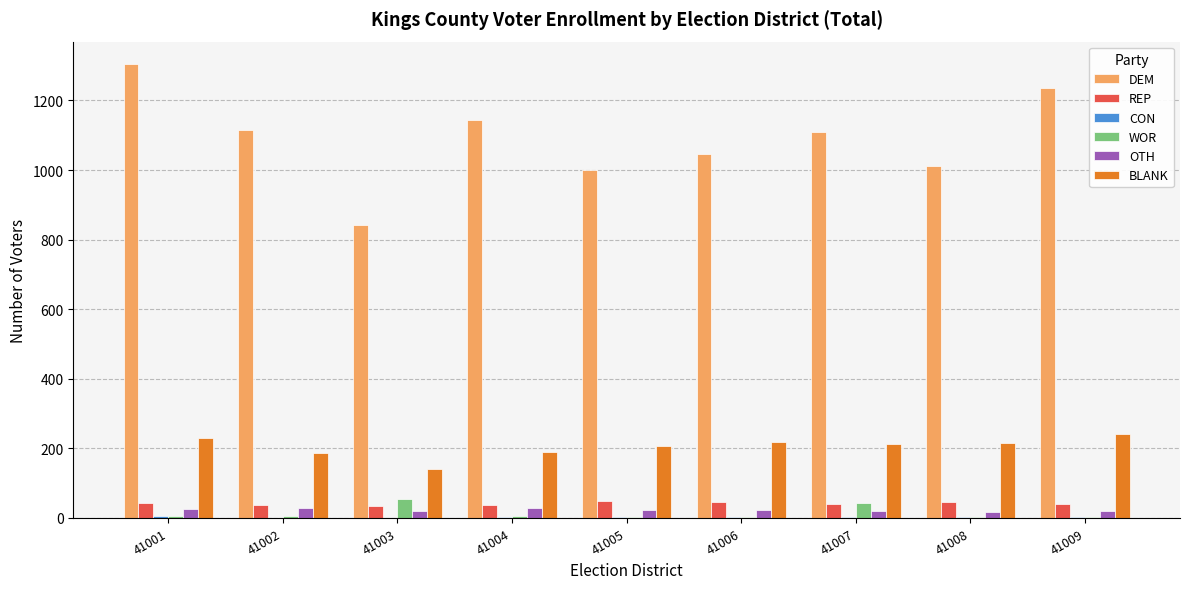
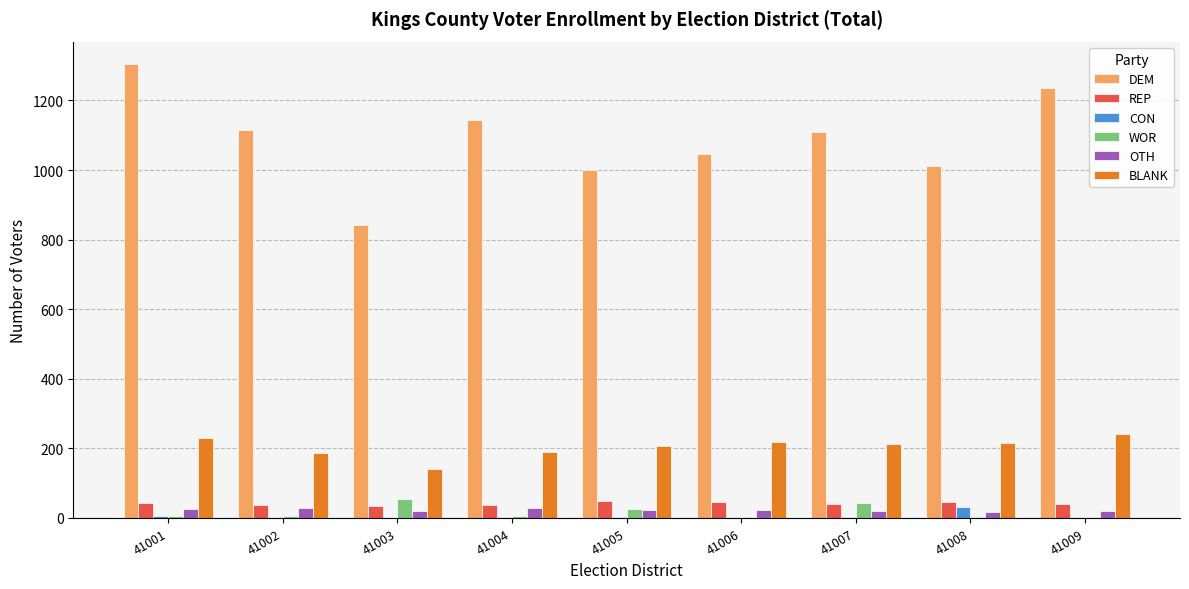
WOR, 41005: 0 -> 30
CON, 41008: 0 -> 30
